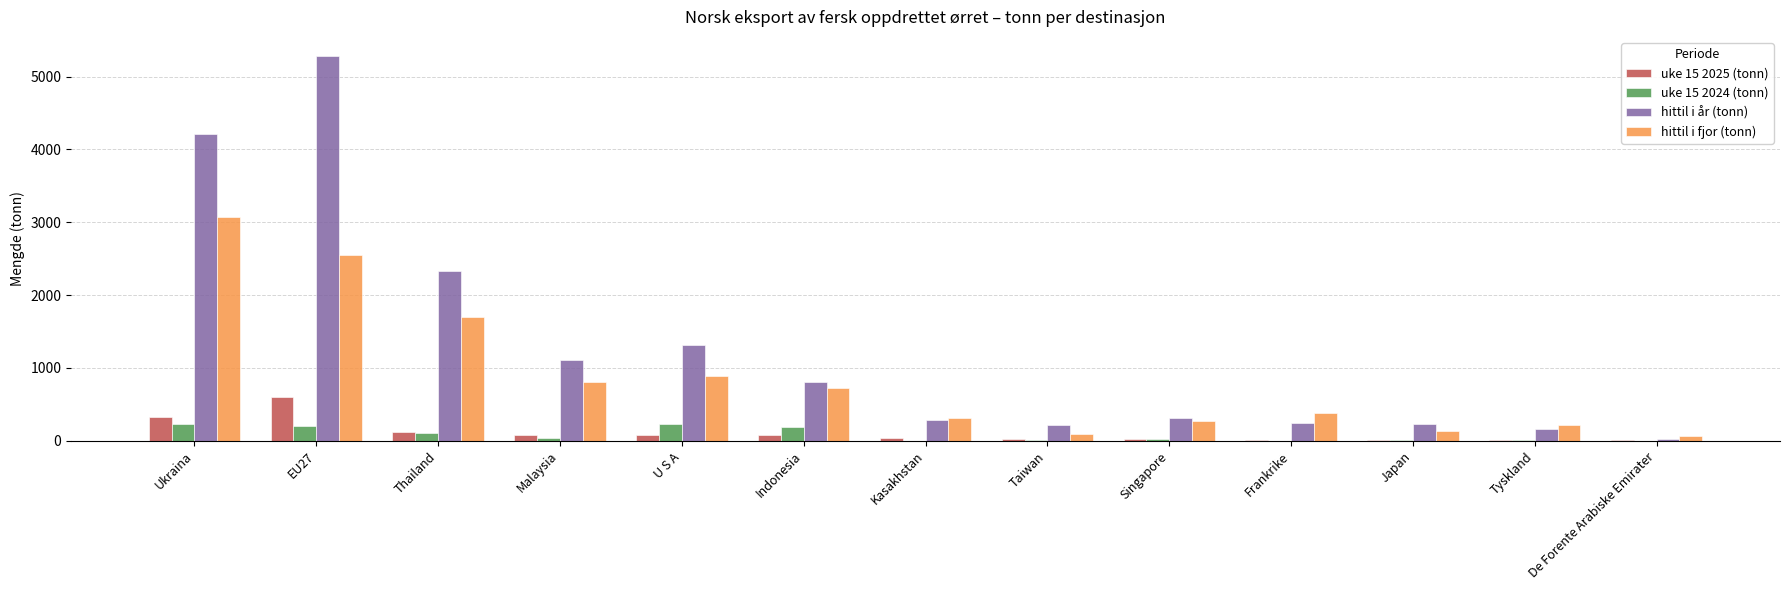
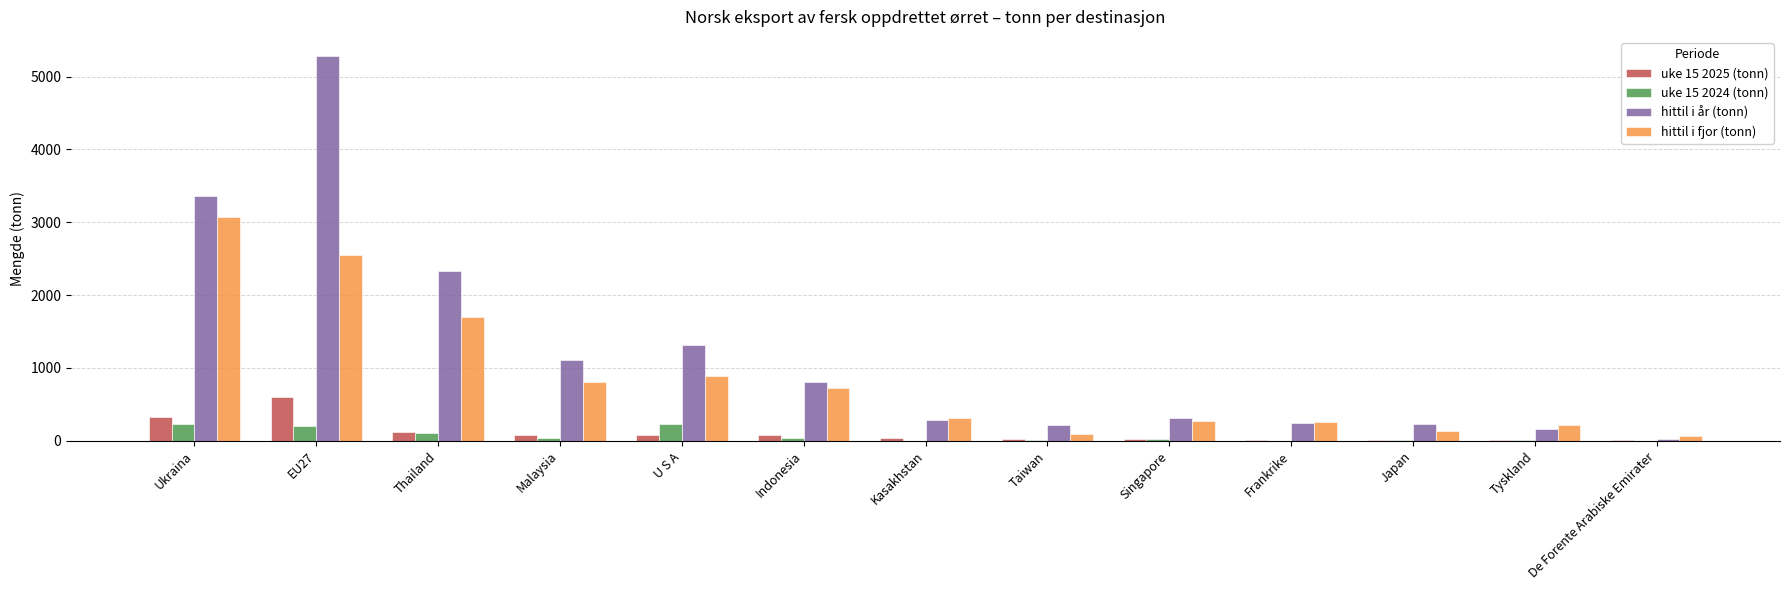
hittil i år (tonn), Ukraina: 4200 -> 3400
uke 15 2024 (tonn), Indonesia: 200 -> 0
hittil i fjor (tonn), Frankrike: 400 -> 300
